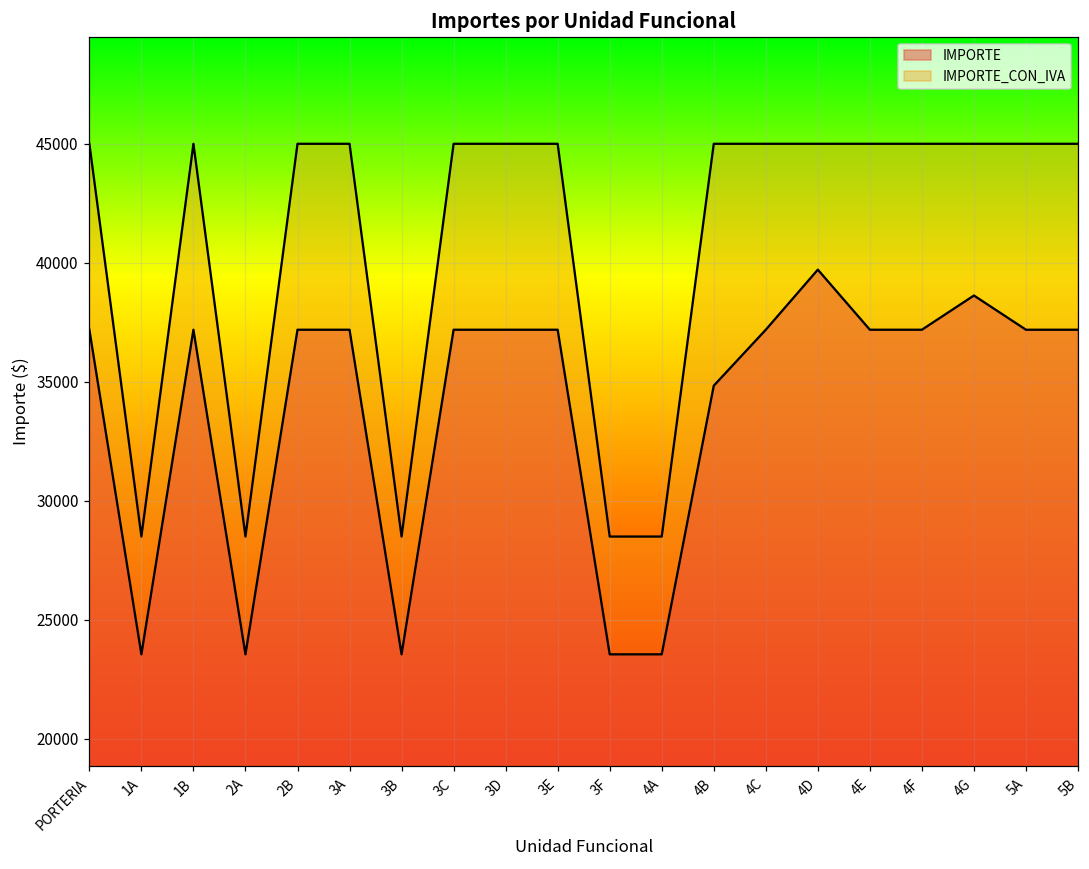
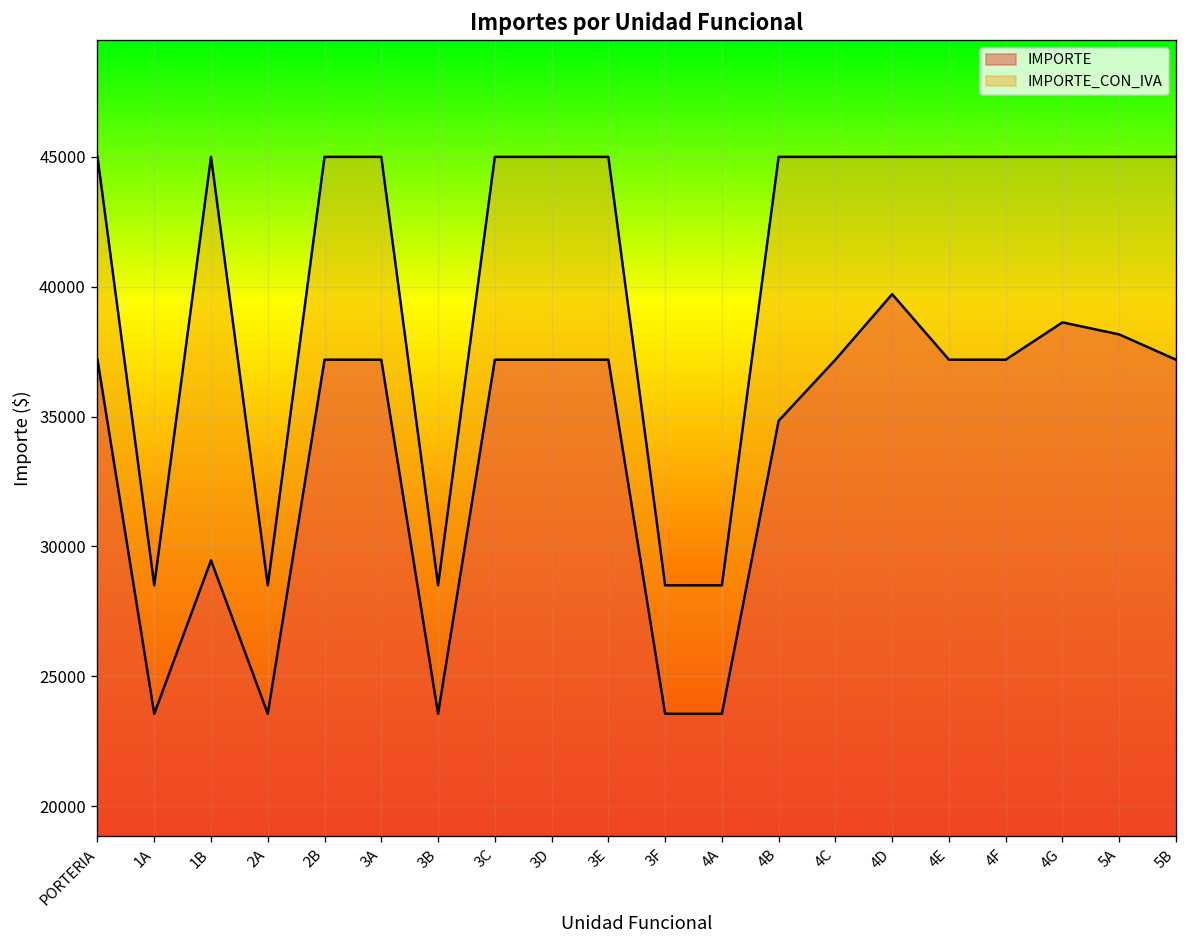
IMPORTE, 1B: 37200 -> 29500
IMPORTE, 5A: 37200 -> 38200
